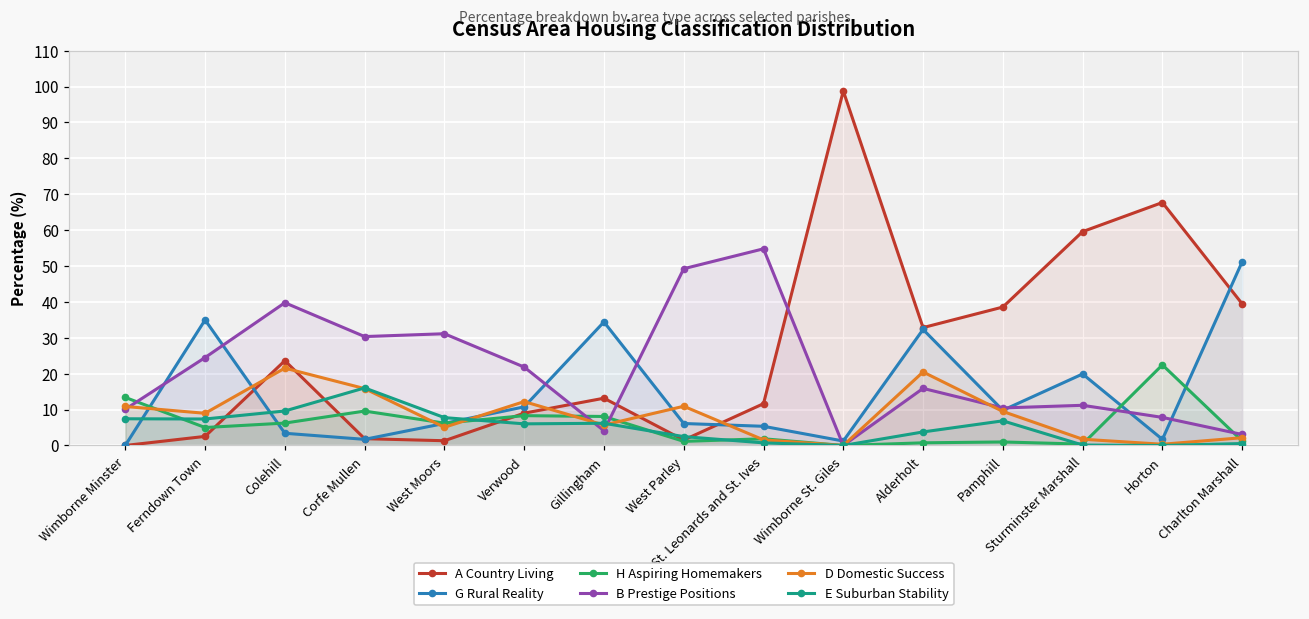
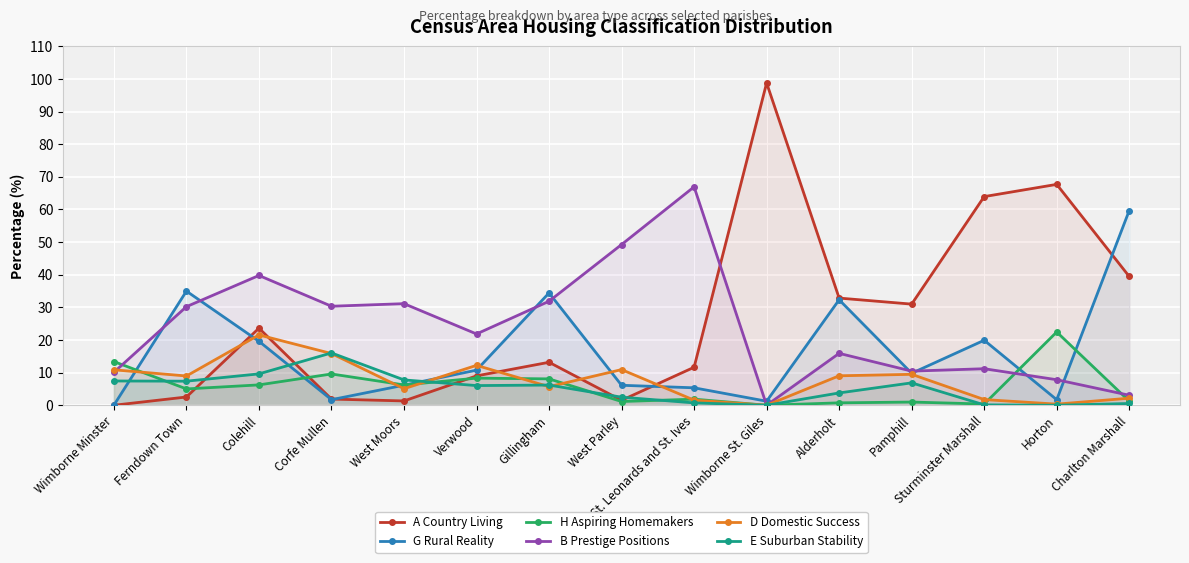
B Prestige Positions, Ferndown Town: 24 -> 30
G Rural Reality, Colehill: 3 -> 20
B Prestige Positions, Gillingham: 4 -> 32
B Prestige Positions, St. Leonards and St. Ives: 55 -> 67
D Domestic Success, Alderholt: 20 -> 9
A Country Living, Pamphill: 39 -> 31
A Country Living, Sturminster Marshall: 60 -> 64
G Rural Reality, Charlton Marshall: 51 -> 60
